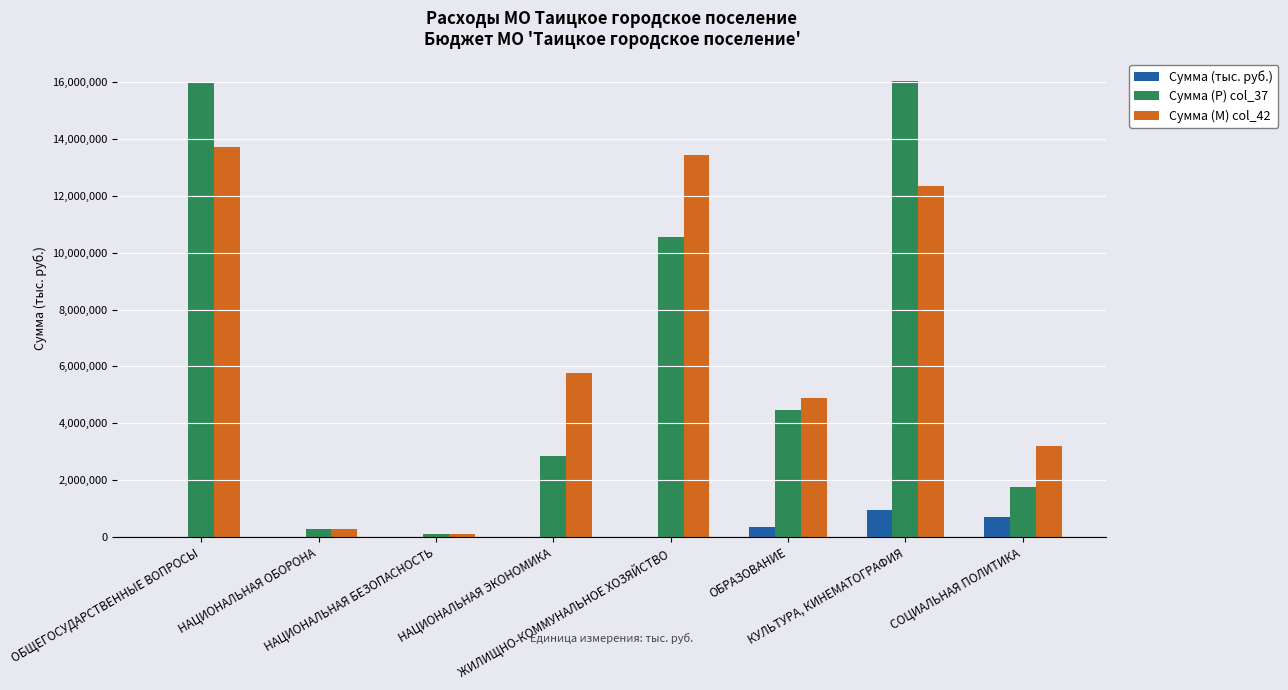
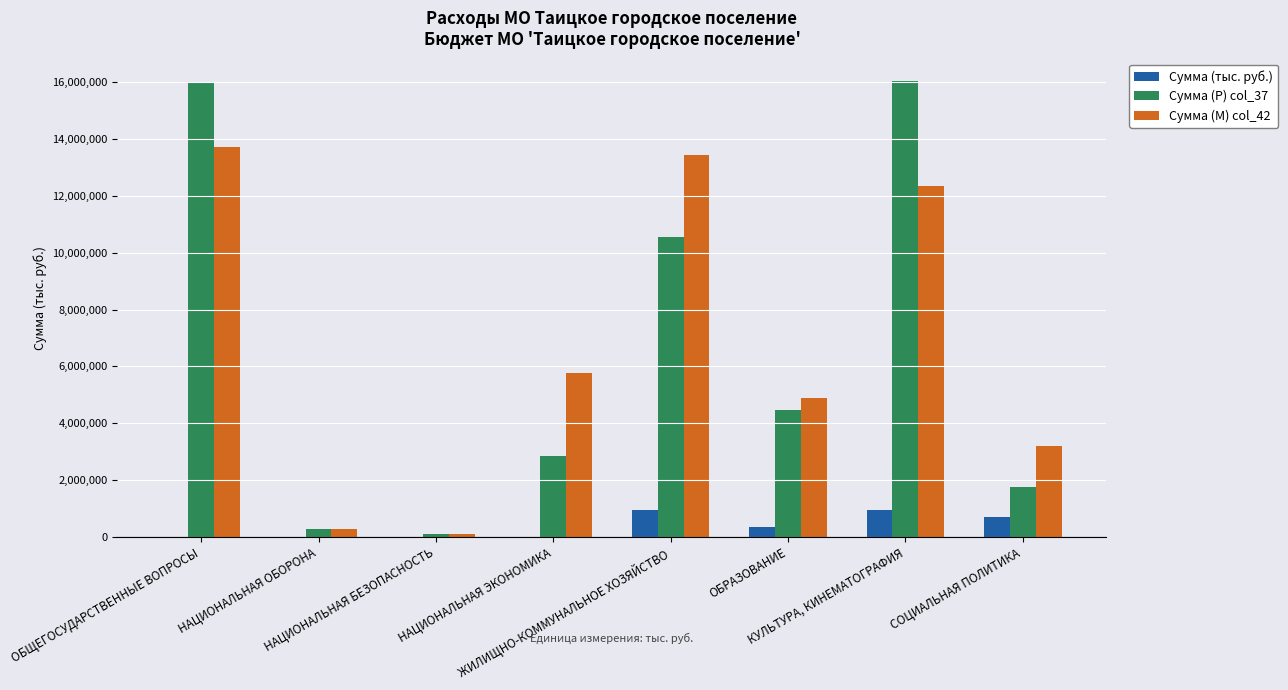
Сумма (тыс. руб.), ЖИЛИЩНО-КОММУНАЛЬНОЕ ХОЗЯЙСТВО: 0 -> 900,000
